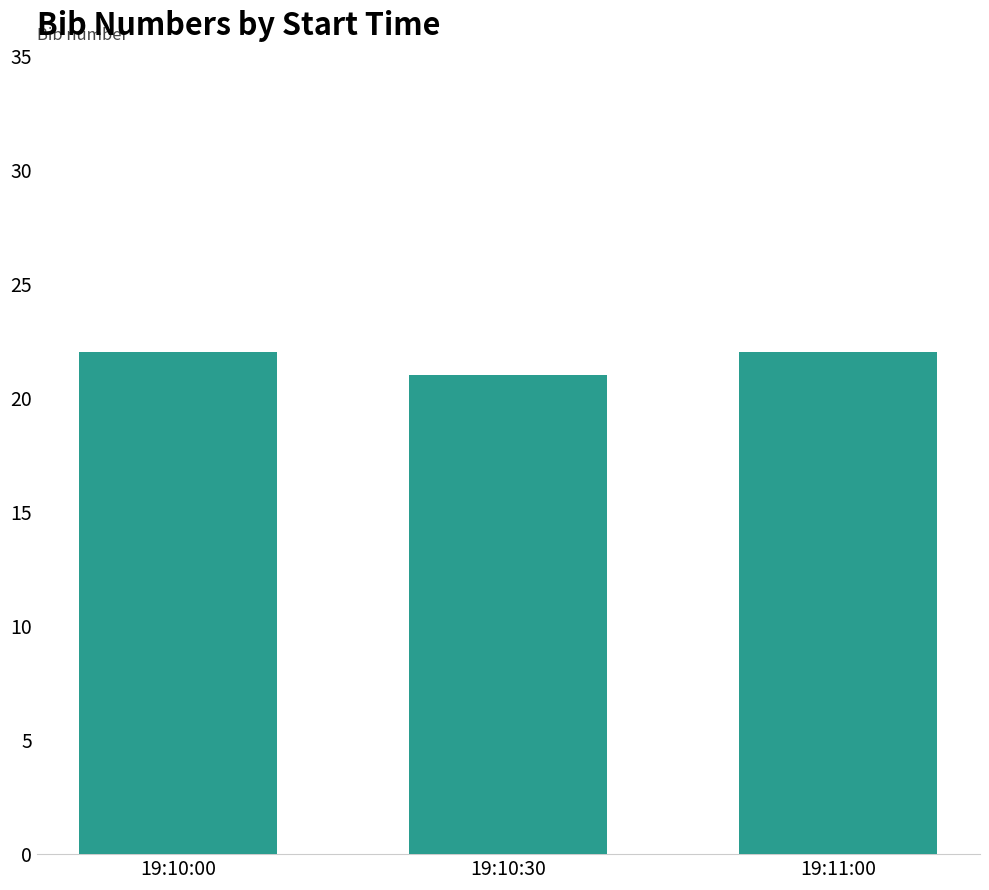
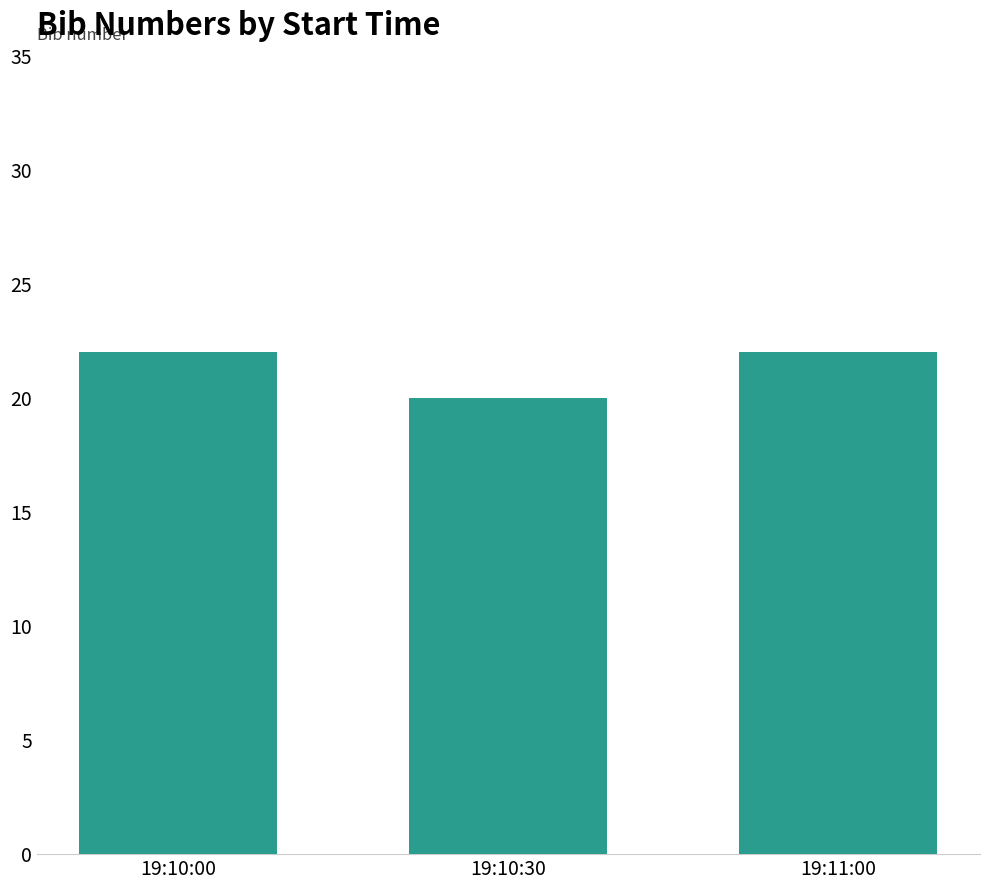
19:10:30: 21 -> 20
